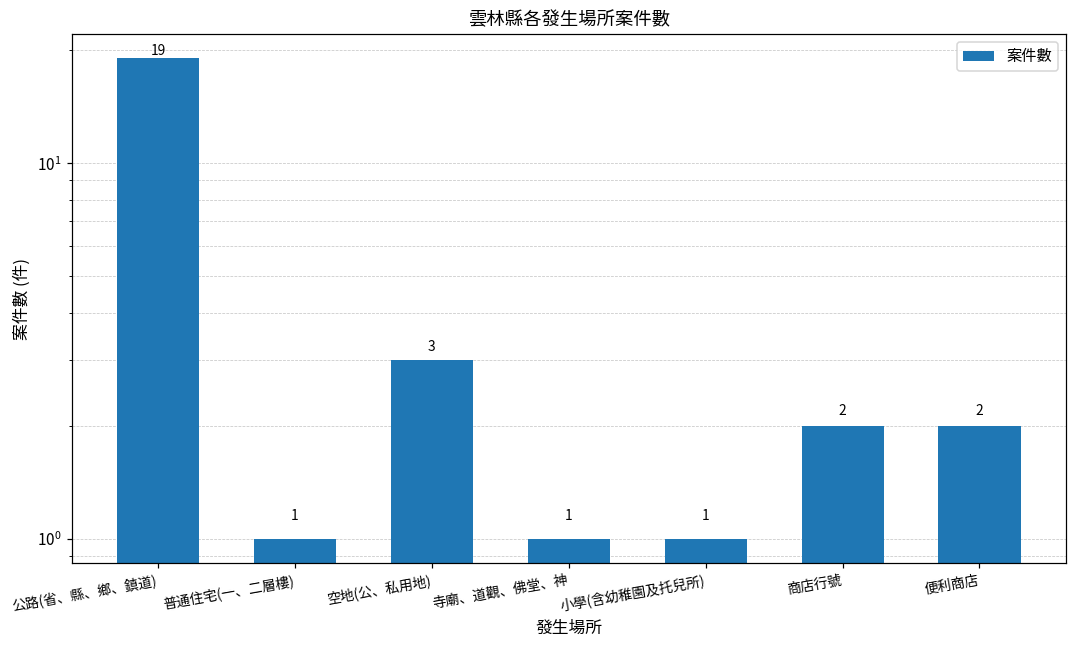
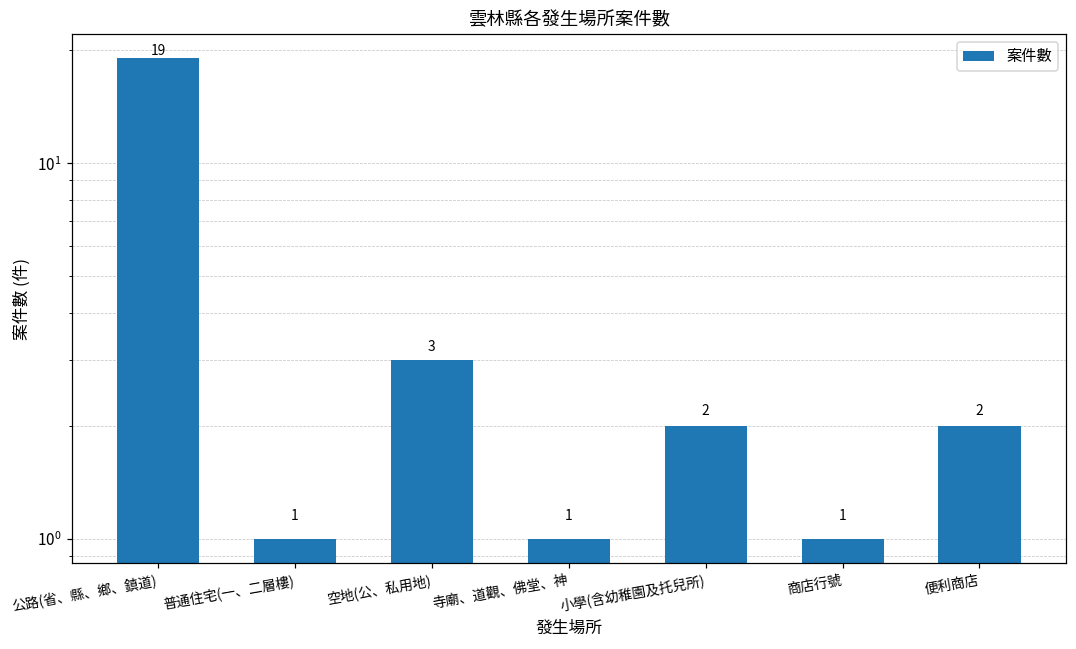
小學(含幼稚園及托兒所): 1 -> 2
商店行號: 2 -> 1
